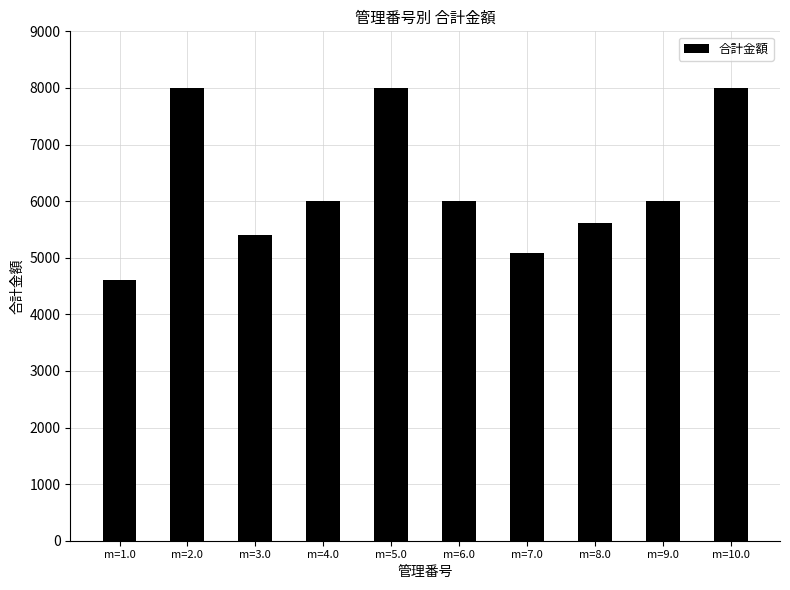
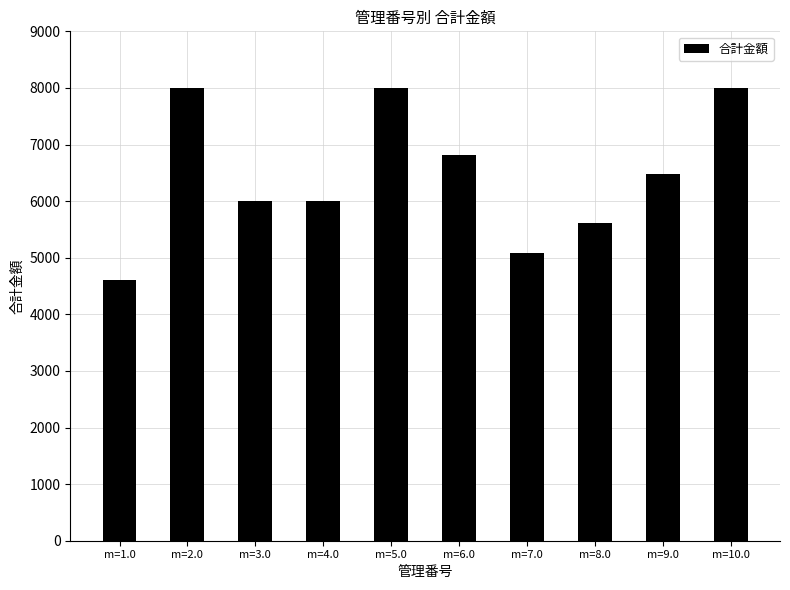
m=3.0: 5400 -> 6000
m=6.0: 6000 -> 6800
m=9.0: 6000 -> 6500
